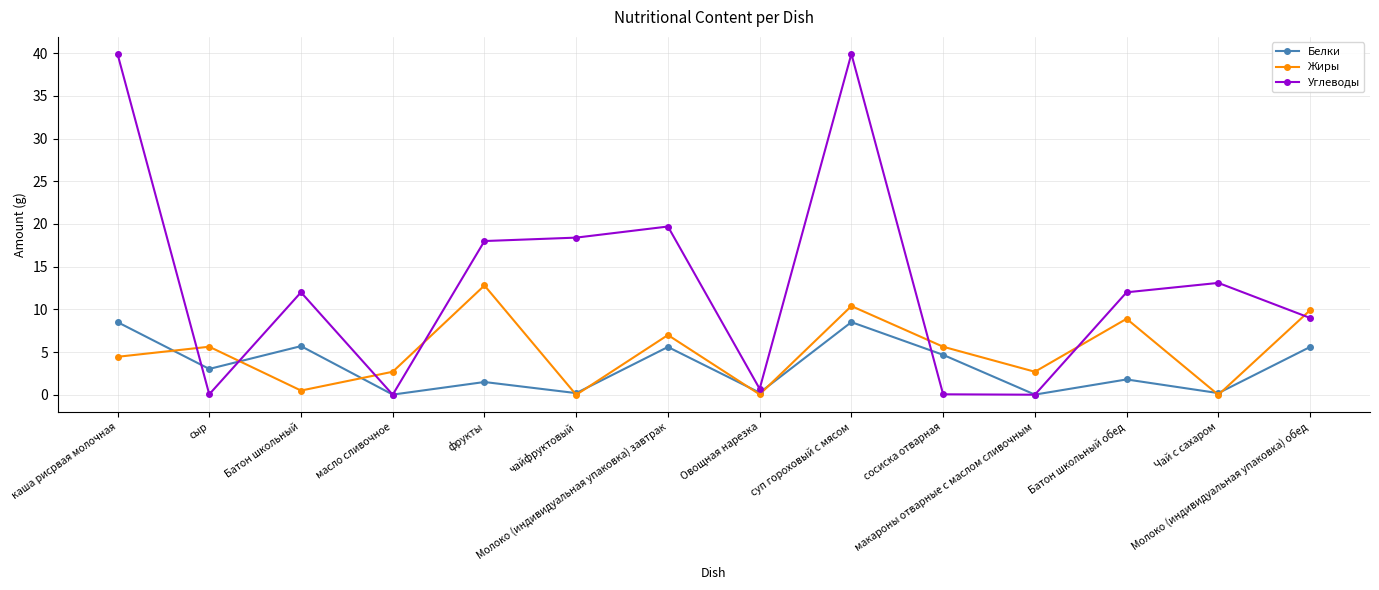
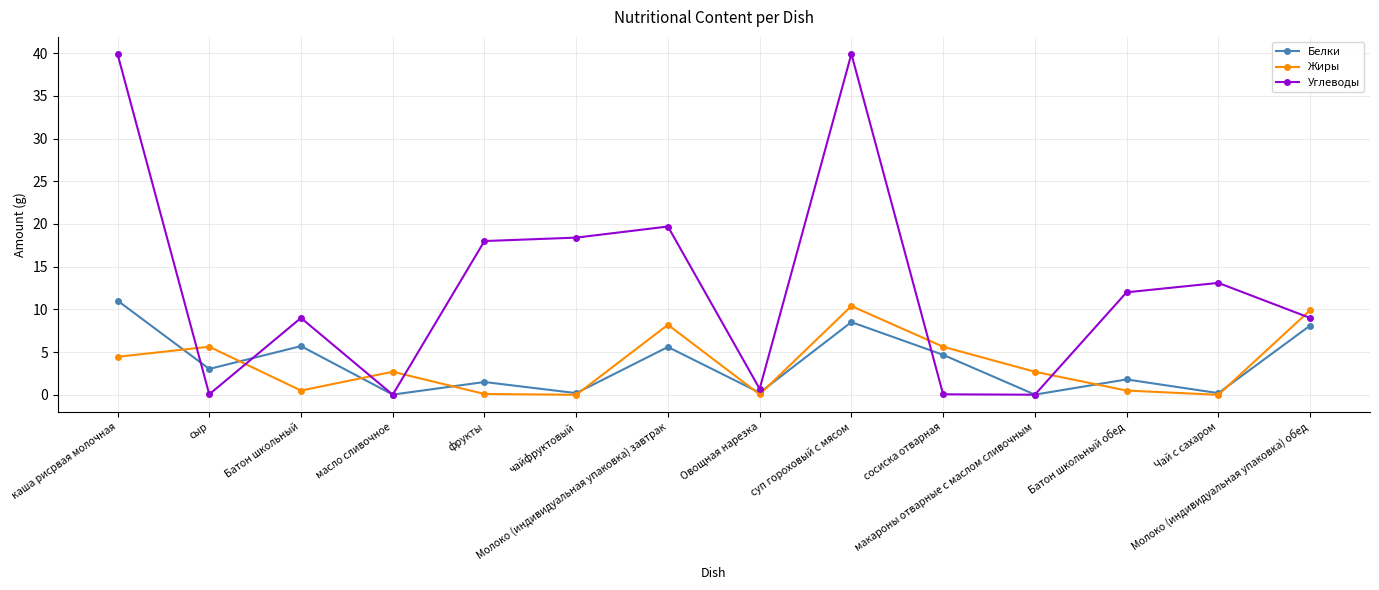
Белки, каша рисрвая молочная: 9 -> 11
Углеводы, Батон школьный: 12 -> 9
Жиры, фрукты: 13 -> 0
Жиры, Молоко (индивидуальная упаковка) завтрак: 7 -> 8
Жиры, Батон школьный обед: 9 -> 1
Белки, Молоко (индивидуальная упаковка) обед: 6 -> 8
